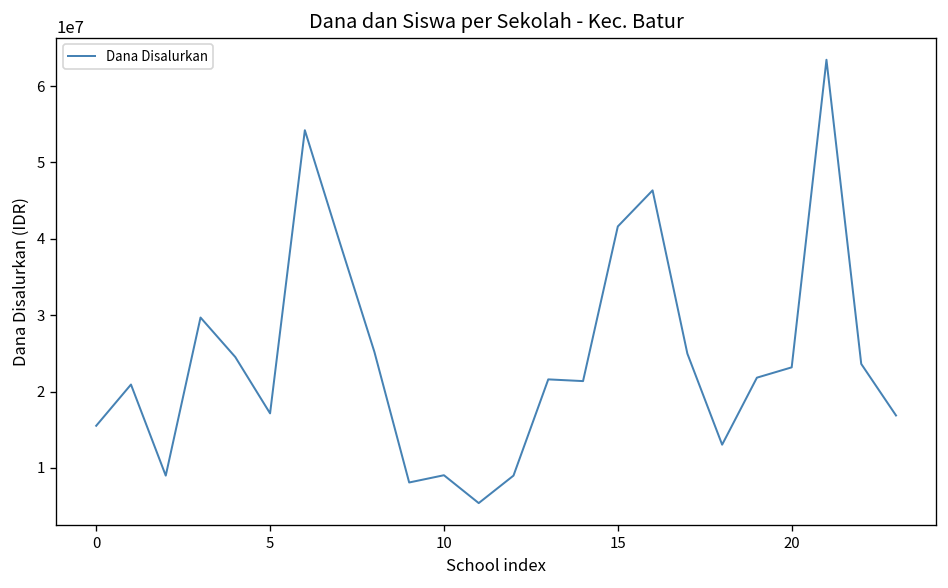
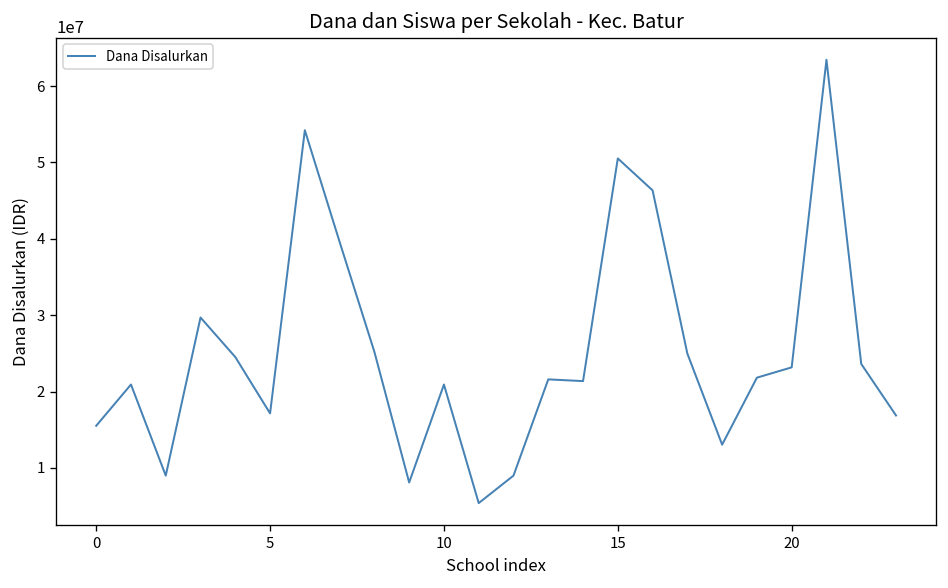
10: 9000000 -> 21000000
15: 42000000 -> 51000000
